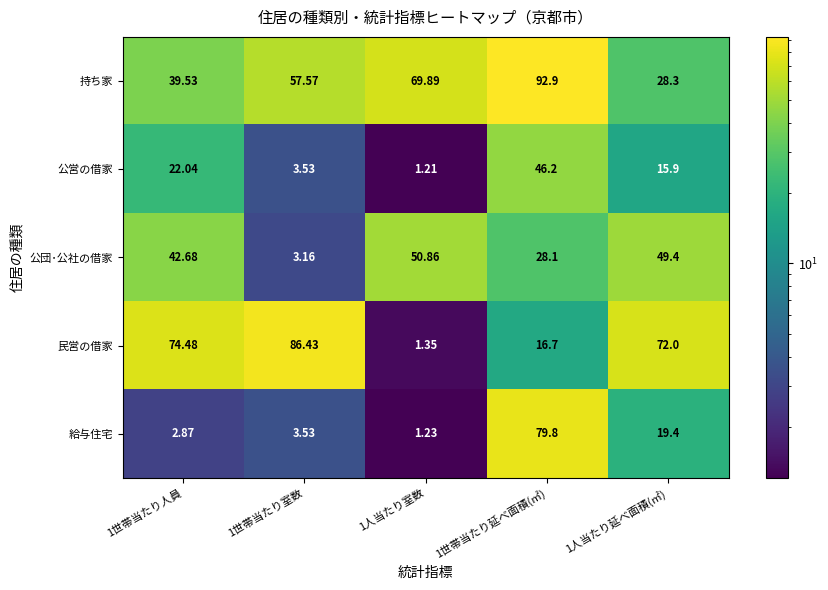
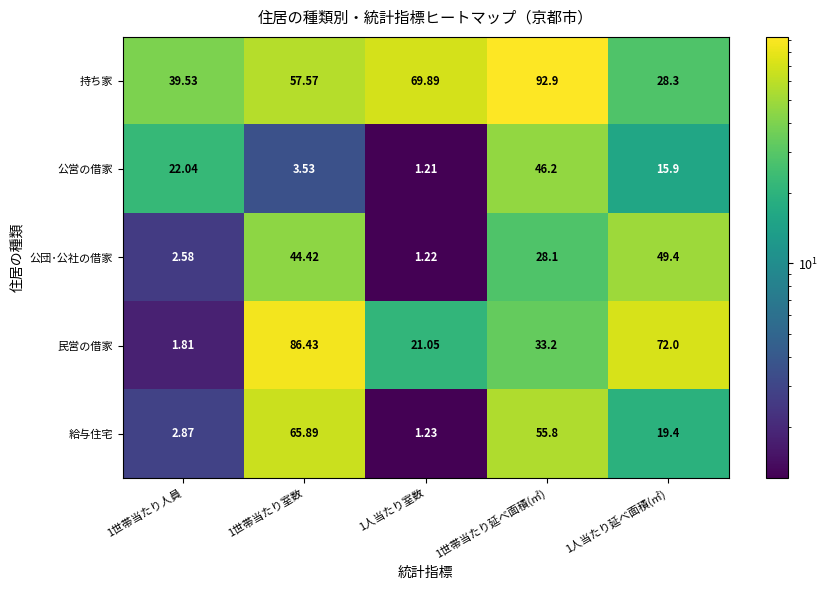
公団･公社の借家, 1世帯当たり人員: 42.68 -> 2.58
公団･公社の借家, 1世帯当たり室数: 3.16 -> 44.42
公団･公社の借家, 1人当たり室数: 50.86 -> 1.22
民営の借家, 1世帯当たり人員: 74.48 -> 1.81
民営の借家, 1人当たり室数: 1.35 -> 21.05
民営の借家, 1世帯当たり延べ面積(㎡): 16.7 -> 33.2
給与住宅, 1世帯当たり室数: 3.53 -> 65.89
給与住宅, 1世帯当たり延べ面積(㎡): 79.8 -> 55.8
